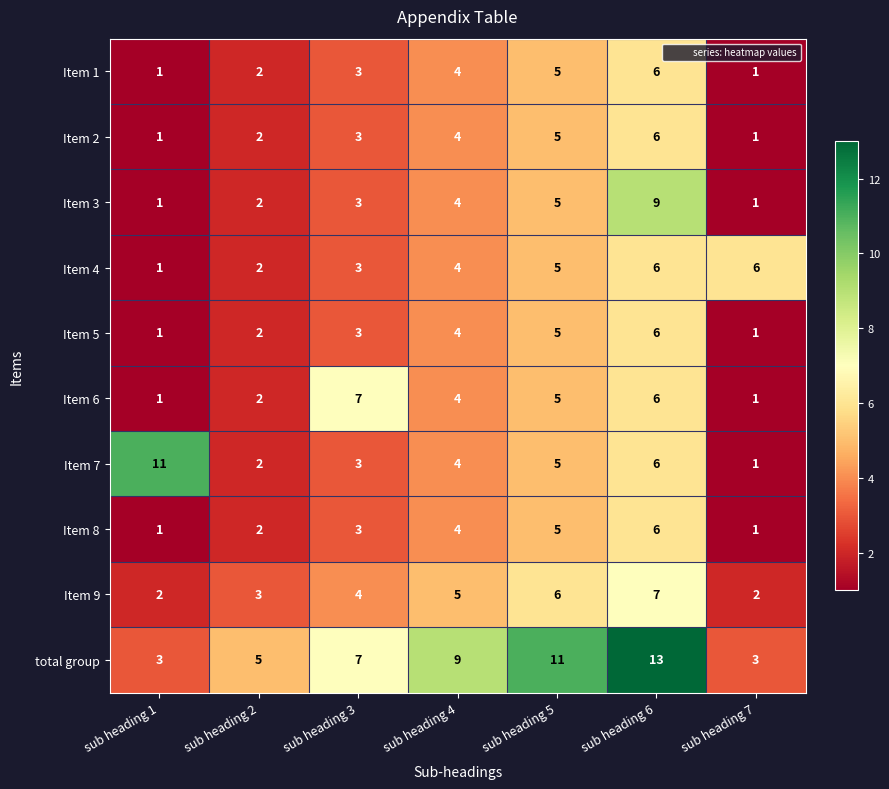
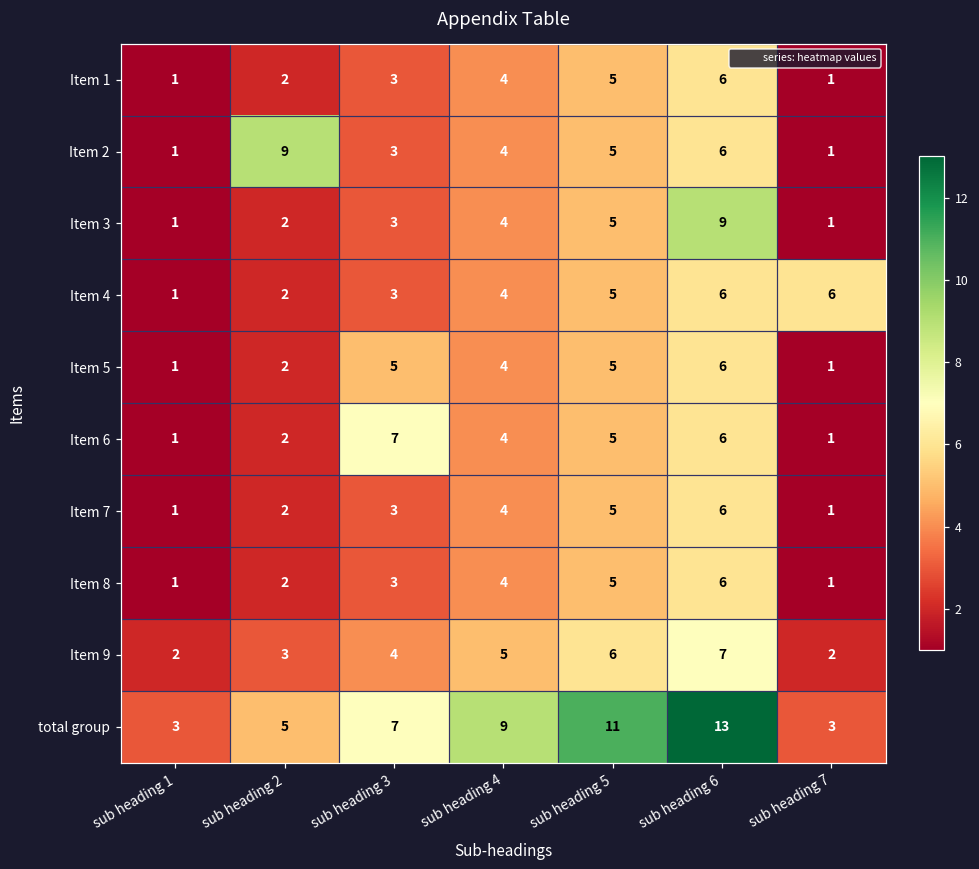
Item 2, sub heading 2: 2 -> 9
Item 5, sub heading 3: 3 -> 5
Item 7, sub heading 1: 11 -> 1
